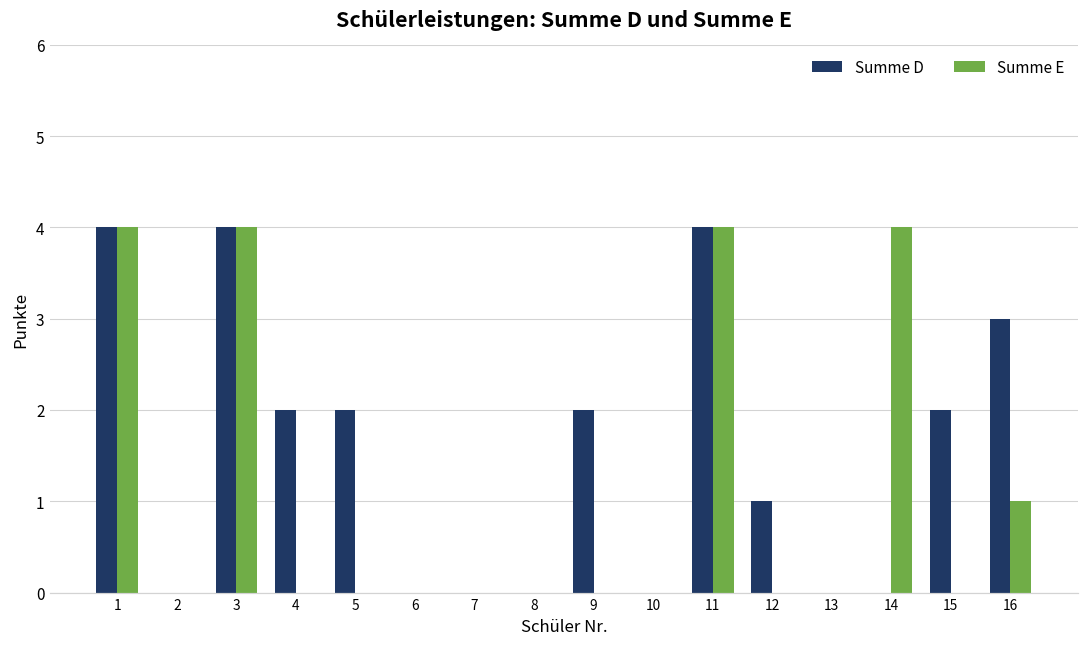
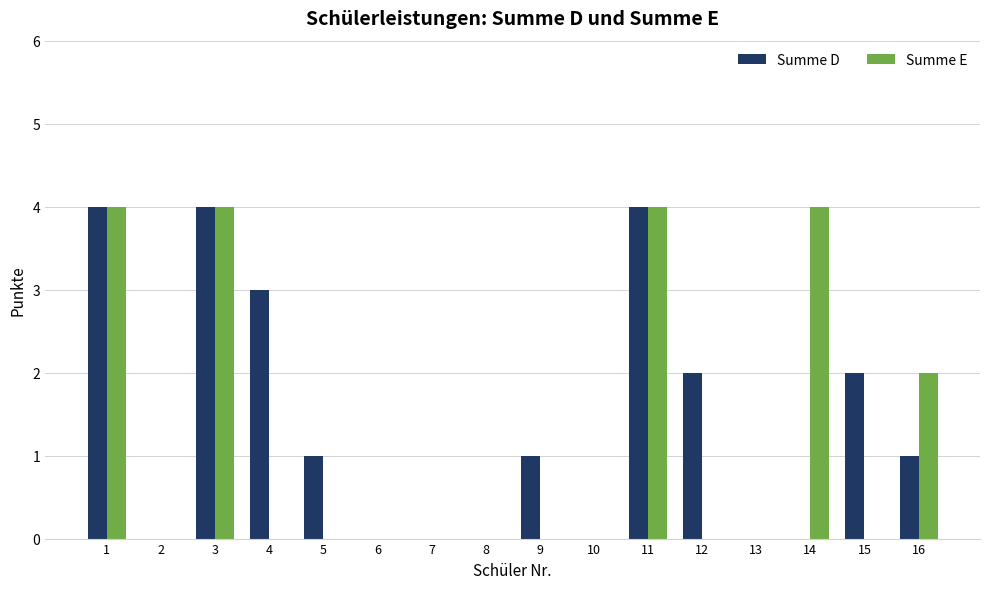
Summe D, 4: 2 -> 3
Summe D, 5: 2 -> 1
Summe D, 9: 2 -> 1
Summe D, 12: 1 -> 2
Summe D, 16: 3 -> 1
Summe E, 16: 1 -> 2
